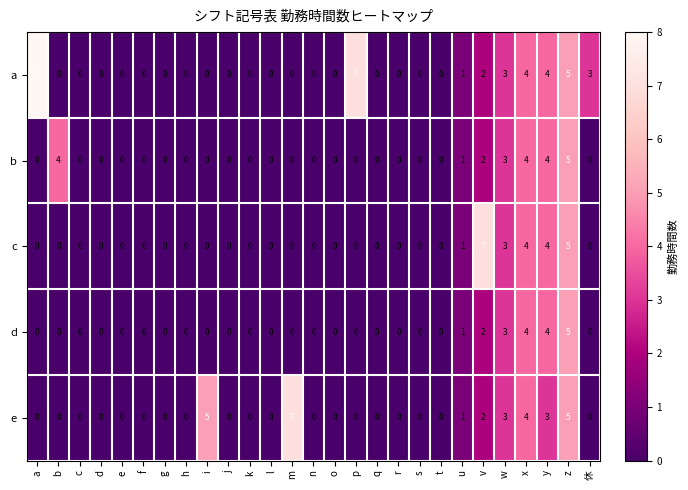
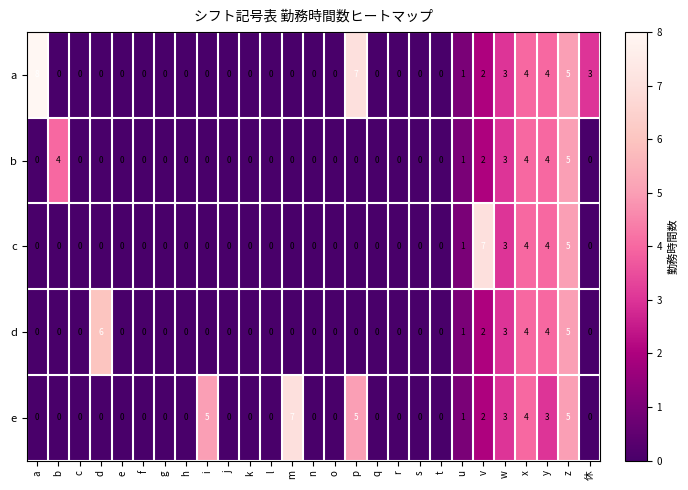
d, d: 0 -> 6
e, p: 0 -> 5
